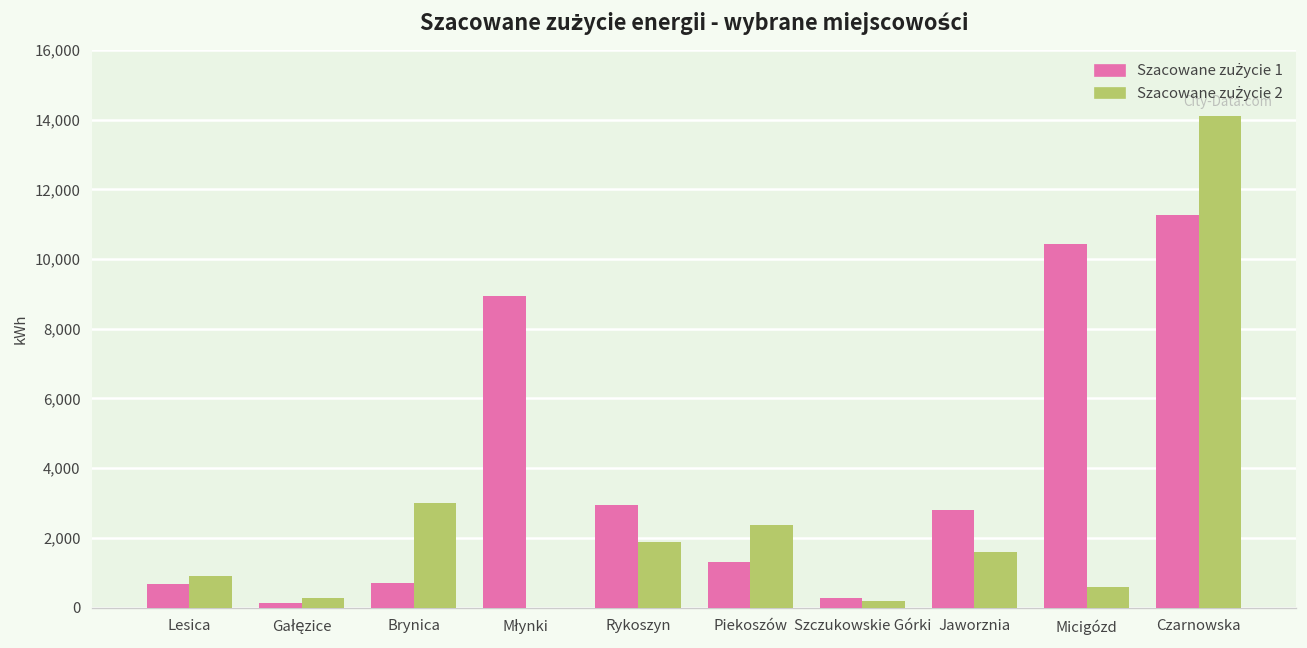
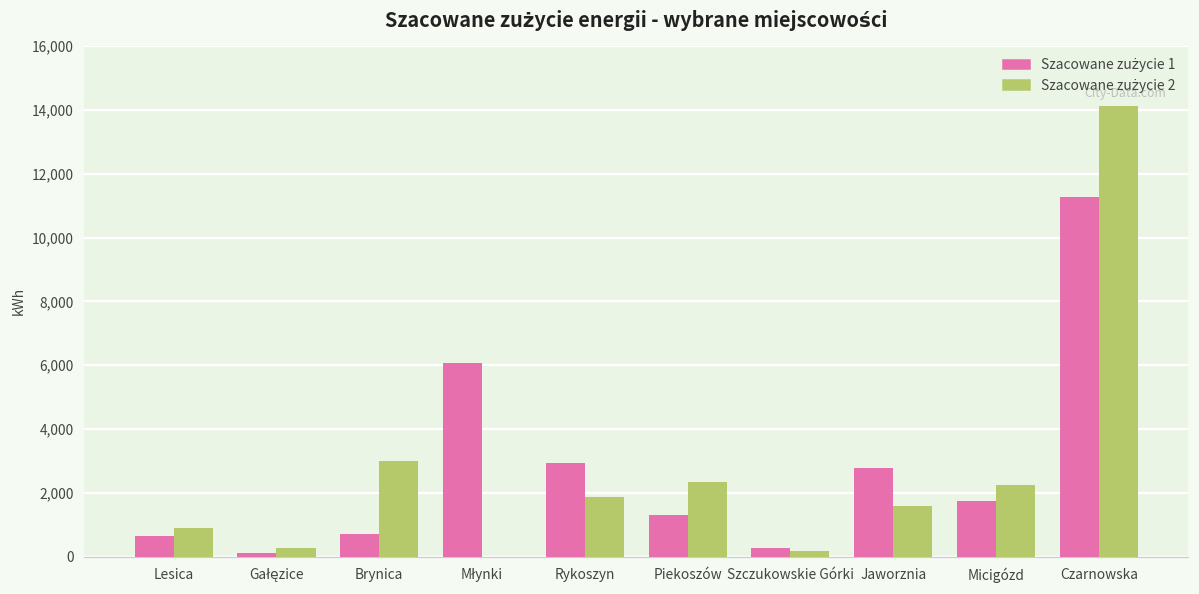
Szacowane zużycie 1, Młynki: 9,000 -> 6,100
Szacowane zużycie 1, Micigózd: 10,400 -> 1,800
Szacowane zużycie 2, Micigózd: 600 -> 2,300
